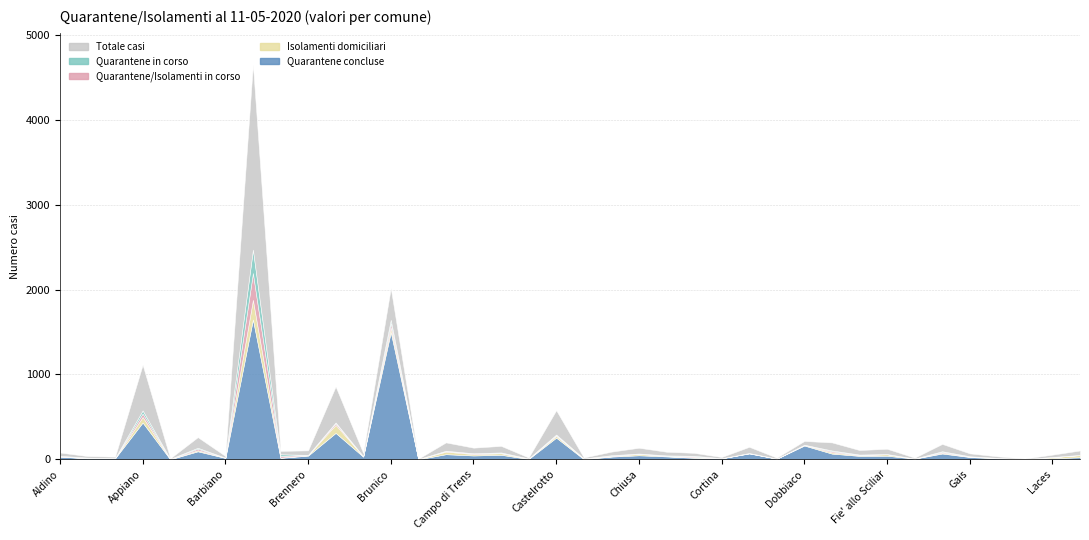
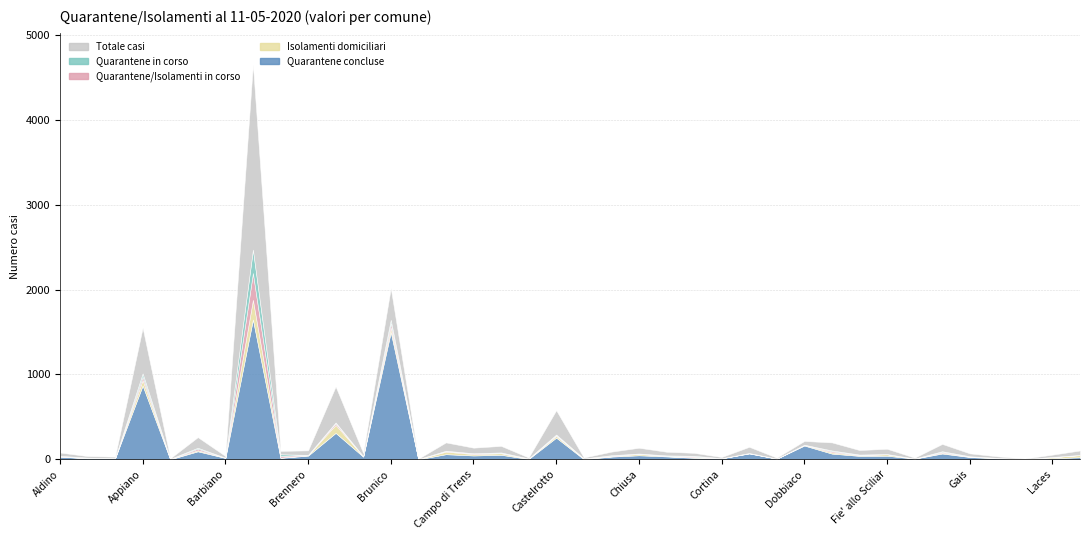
Quarantene concluse, Appiano: 400 -> 900
